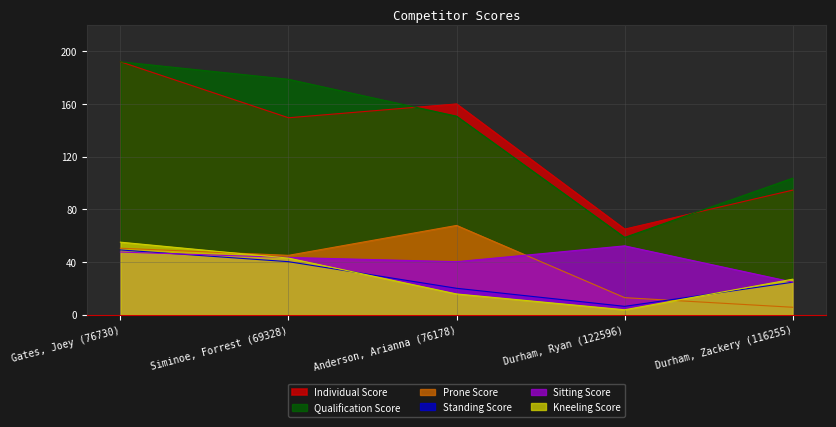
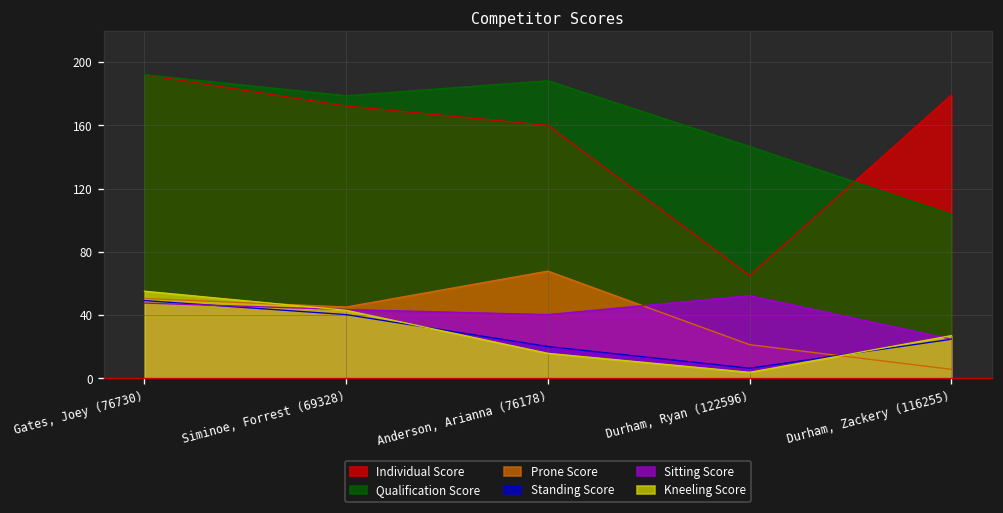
Individual Score, Siminoe, Forrest (69328): 150 -> 172
Qualification Score, Anderson, Arianna (76178): 151 -> 188
Qualification Score, Durham, Ryan (122596): 59 -> 147
Prone Score, Durham, Ryan (122596): 13 -> 21
Individual Score, Durham, Zackery (116255): 95 -> 179
